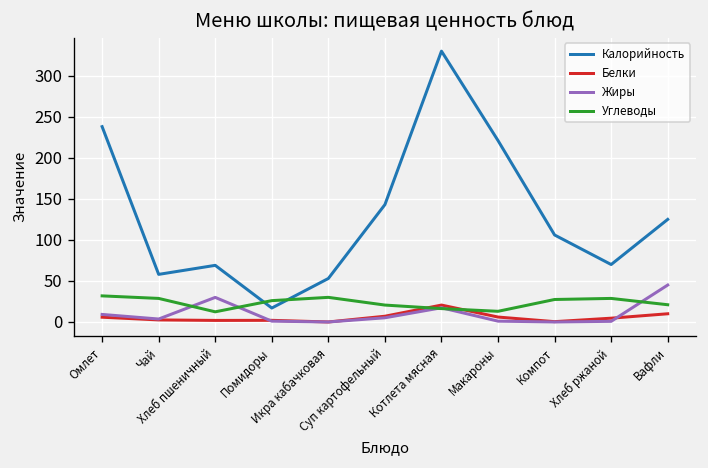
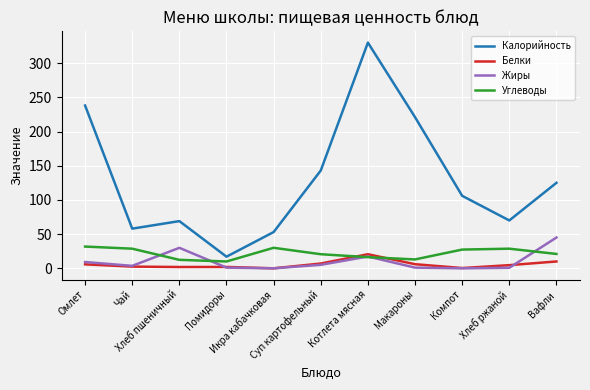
Углеводы, Помидоры: 30 -> 10
